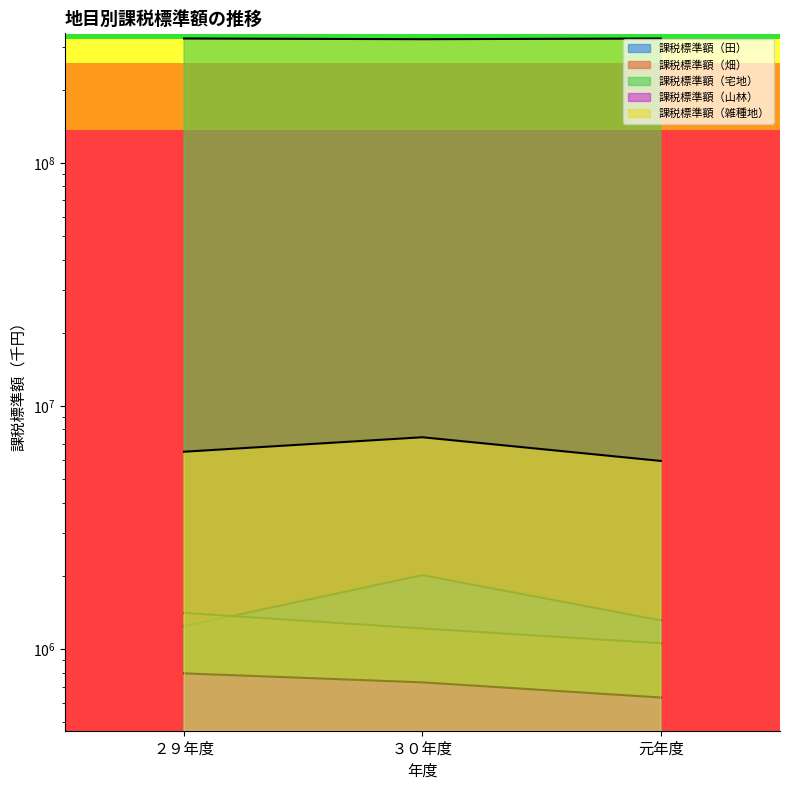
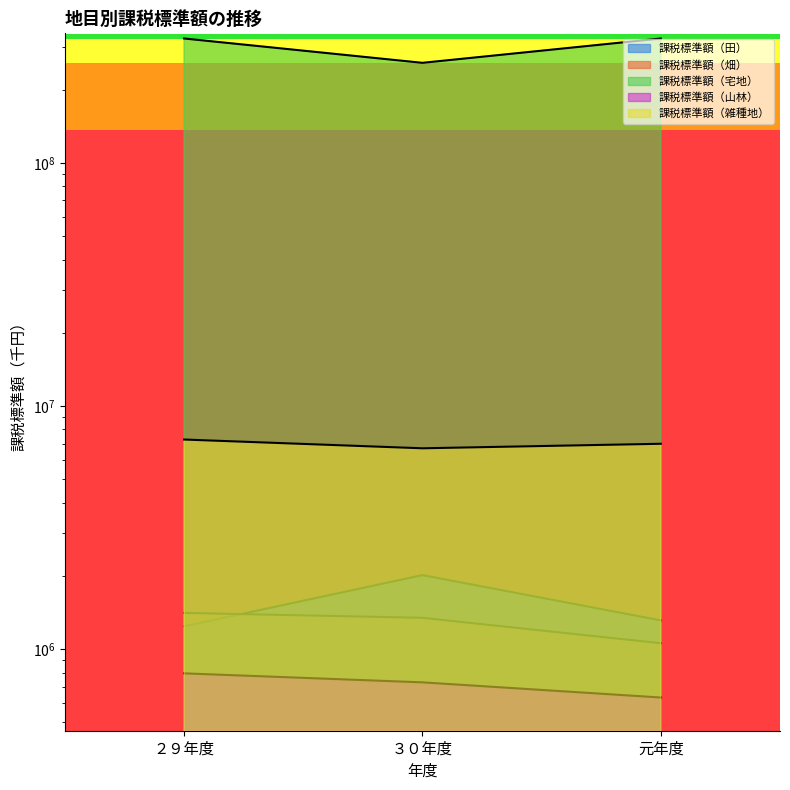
課税標準額（雑種地）, ２９年度: 6500000 -> 7300000
課税標準額（畑）, ３０年度: 1200000 -> 1300000
課税標準額（宅地）, ３０年度: 320000000 -> 260000000
課税標準額（雑種地）, ３０年度: 7400000 -> 6700000
課税標準額（雑種地）, 元年度: 5900000 -> 7000000
